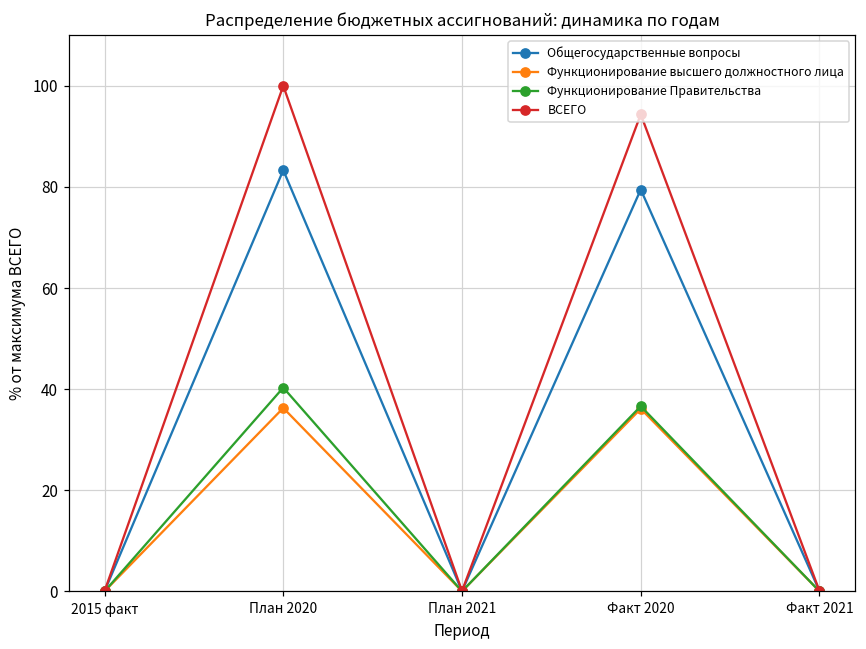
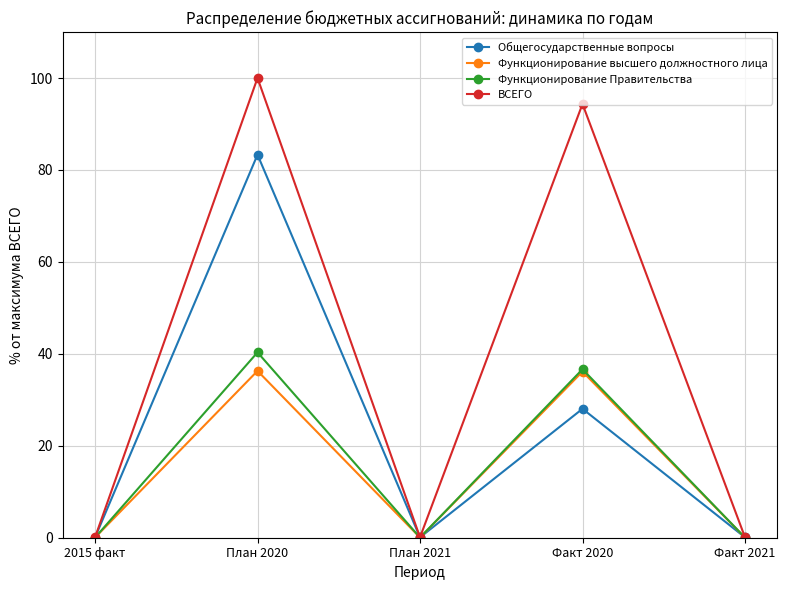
Общегосударственные вопросы, Факт 2020: 79 -> 28
